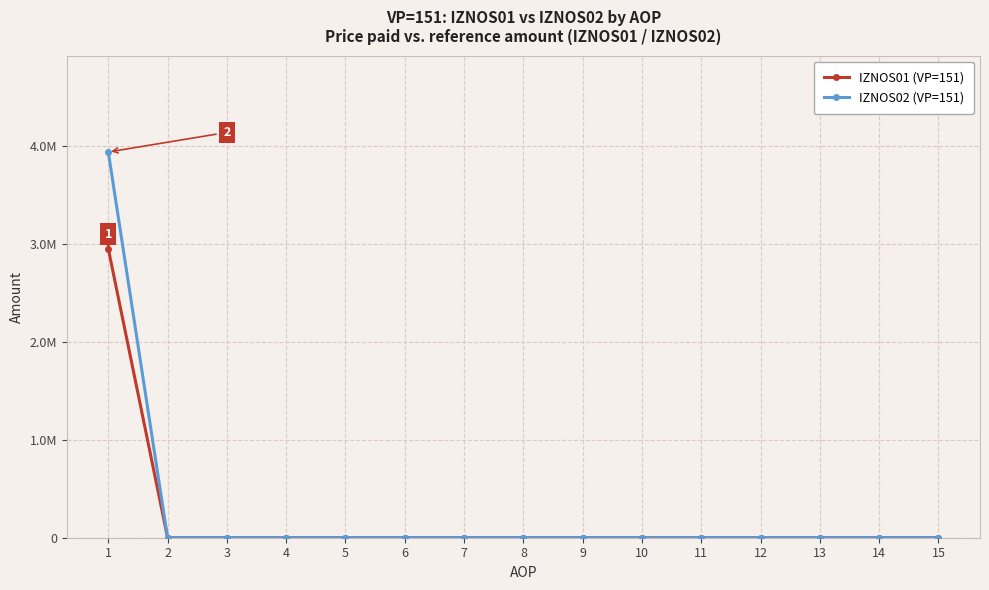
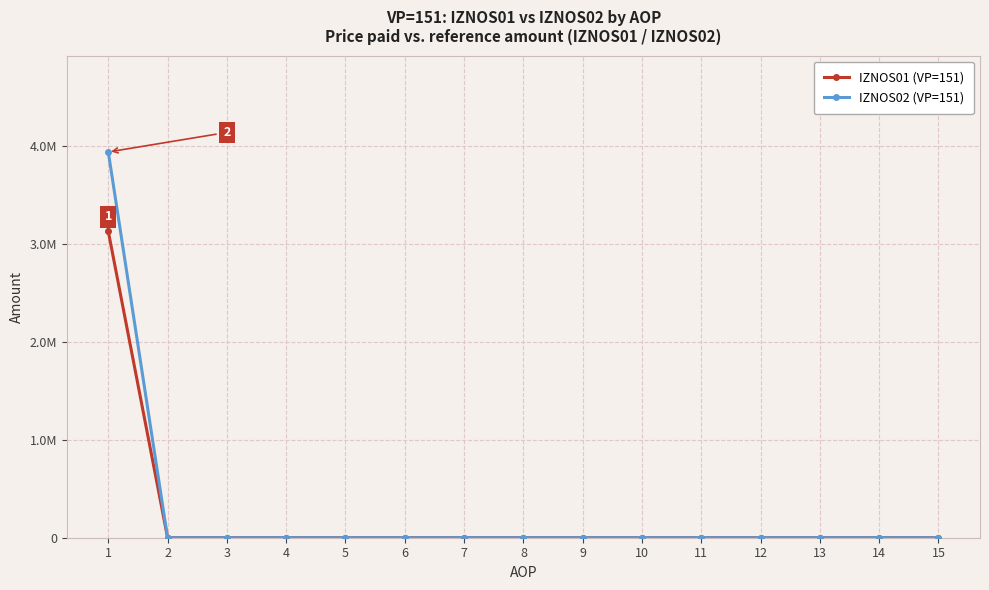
IZNOS01 (VP=151), 1: 3000000 -> 3100000
